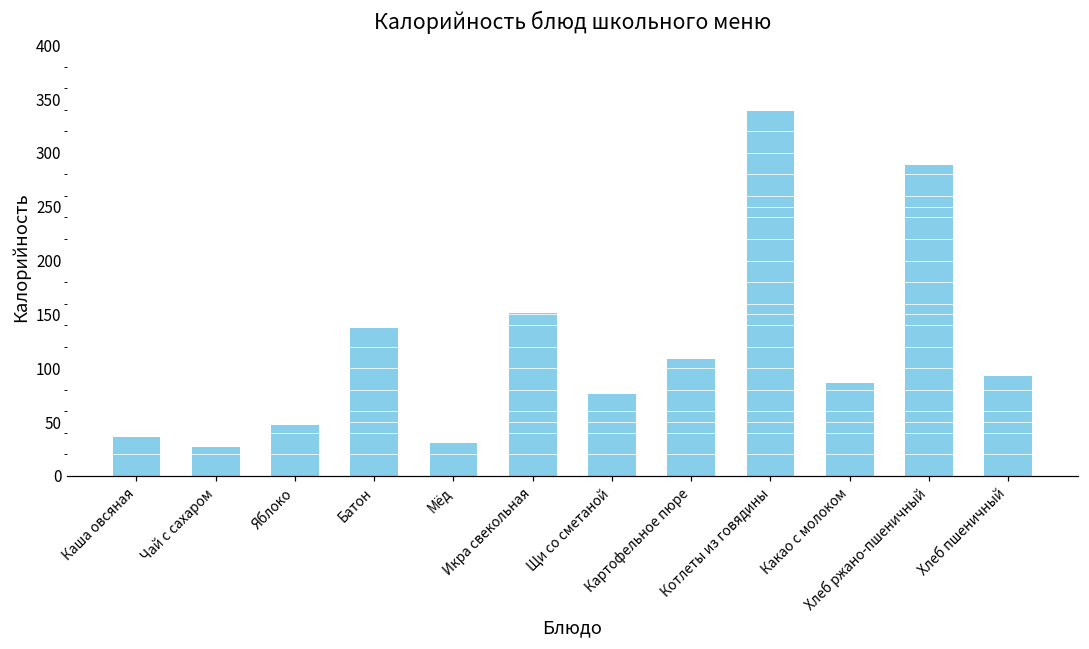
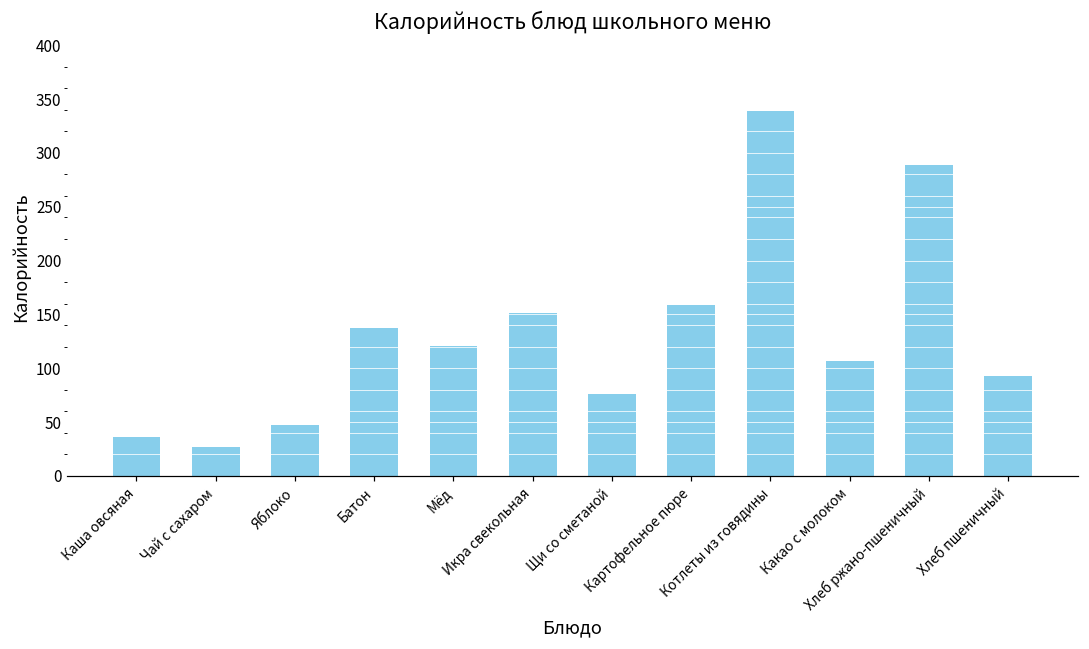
Мёд: 30 -> 120
Картофельное пюре: 110 -> 160
Какао с молоком: 90 -> 110
